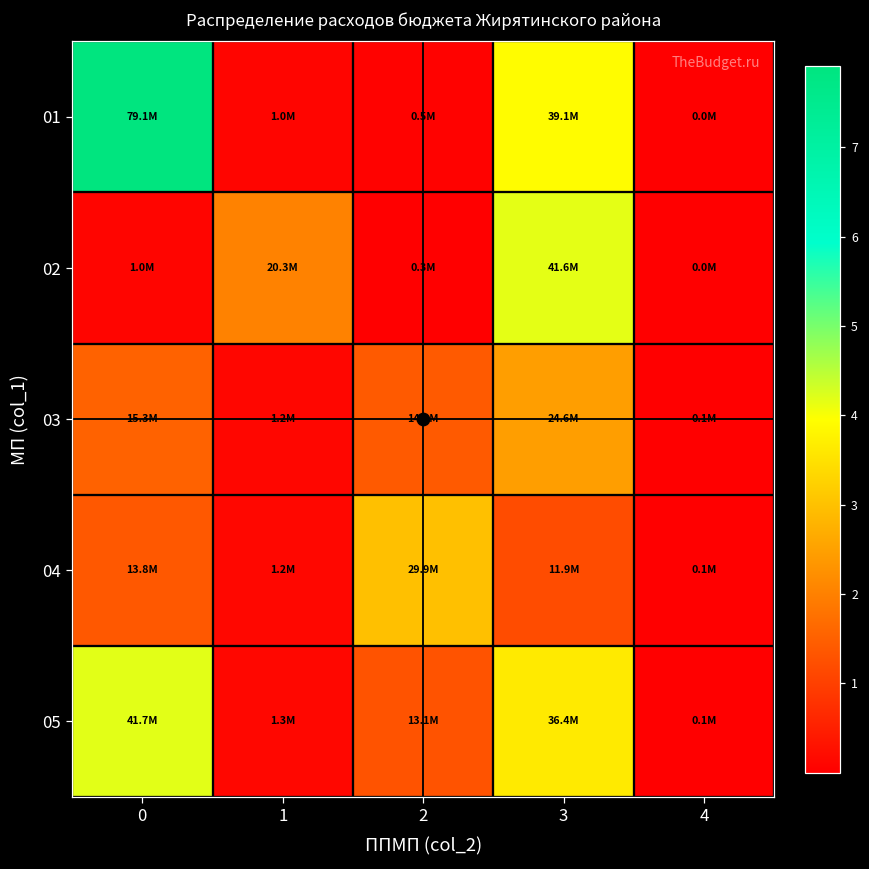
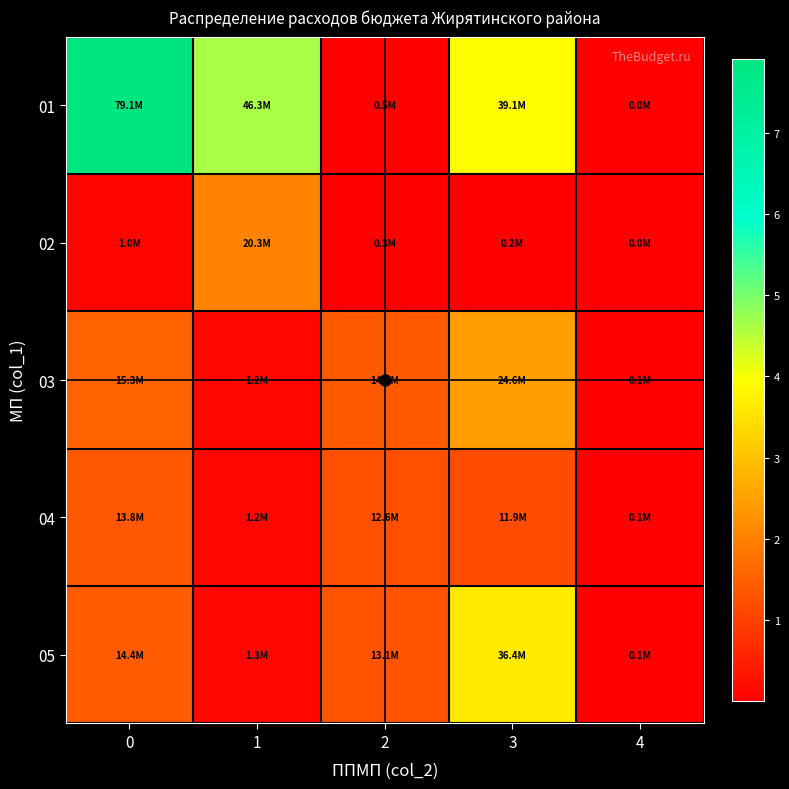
01, 1: 1.0M -> 46.3M
02, 3: 41.6M -> 0.2M
04, 2: 29.9M -> 12.6M
05, 0: 41.7M -> 14.4M
